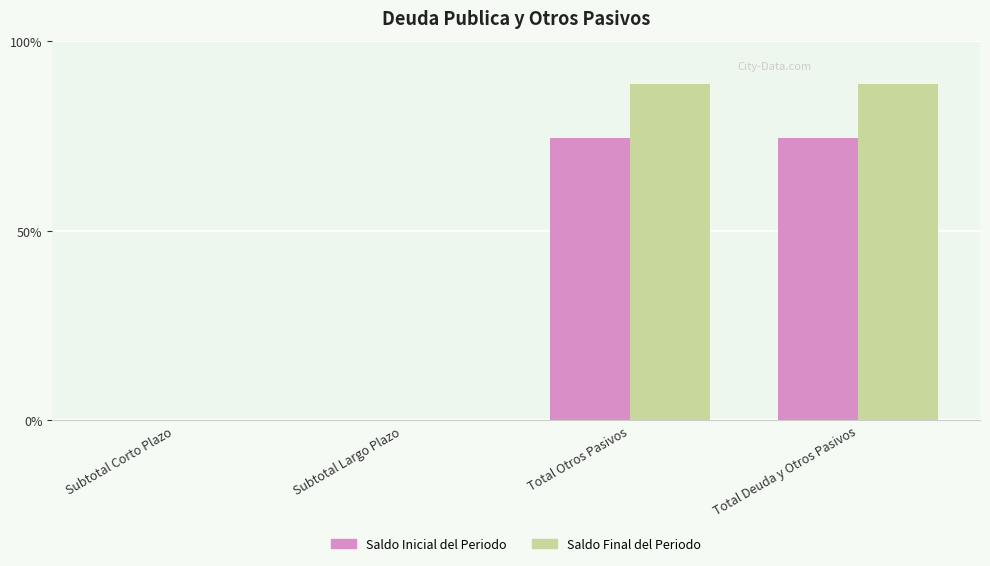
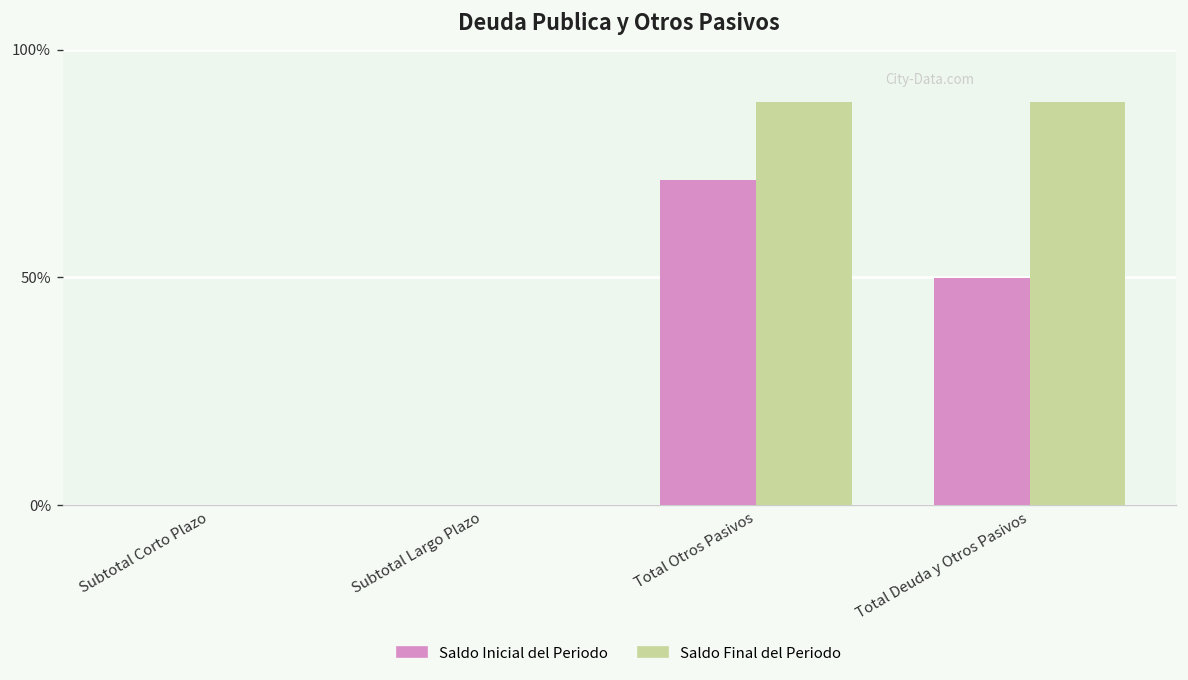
Saldo Inicial del Periodo, Total Otros Pasivos: 74% -> 71%
Saldo Inicial del Periodo, Total Deuda y Otros Pasivos: 74% -> 50%
